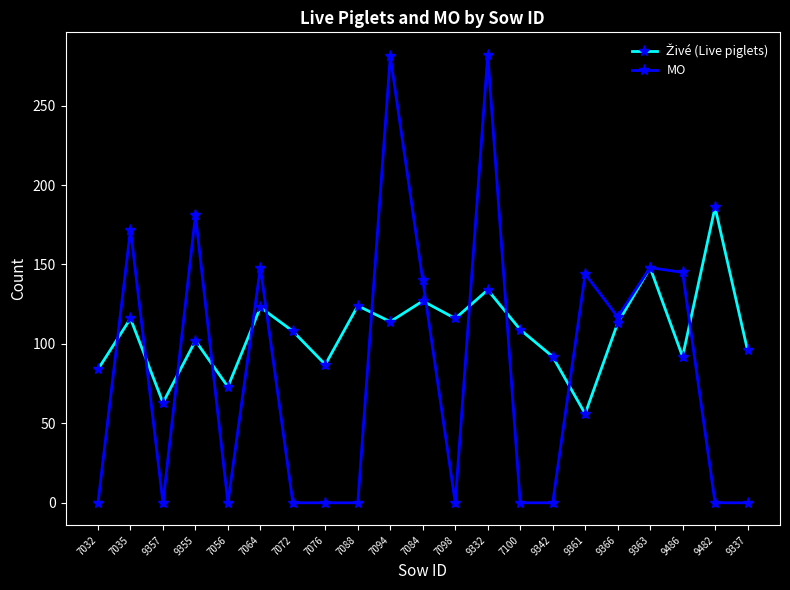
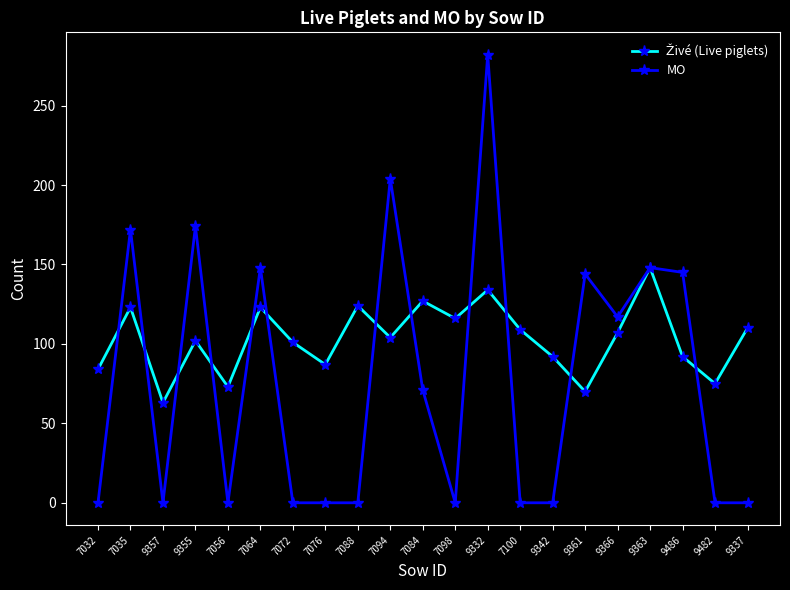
Živé (Live piglets), 7035: 116 -> 123
MO, 9355: 181 -> 174
Živé (Live piglets), 7072: 108 -> 101
Živé (Live piglets), 7094: 114 -> 104
MO, 7094: 281 -> 204
MO, 7084: 140 -> 71
Živé (Live piglets), 9361: 56 -> 70
Živé (Live piglets), 9366: 113 -> 107
Živé (Live piglets), 9482: 186 -> 75
Živé (Live piglets), 9337: 96 -> 110
